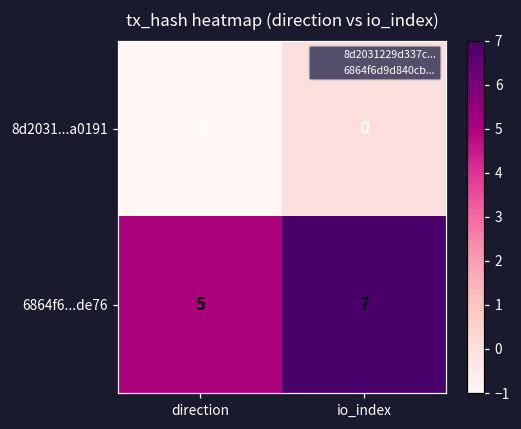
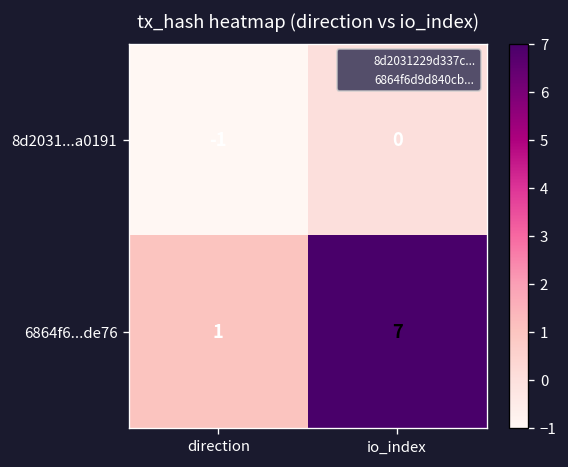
6864f6...de76, direction: 5 -> 1
